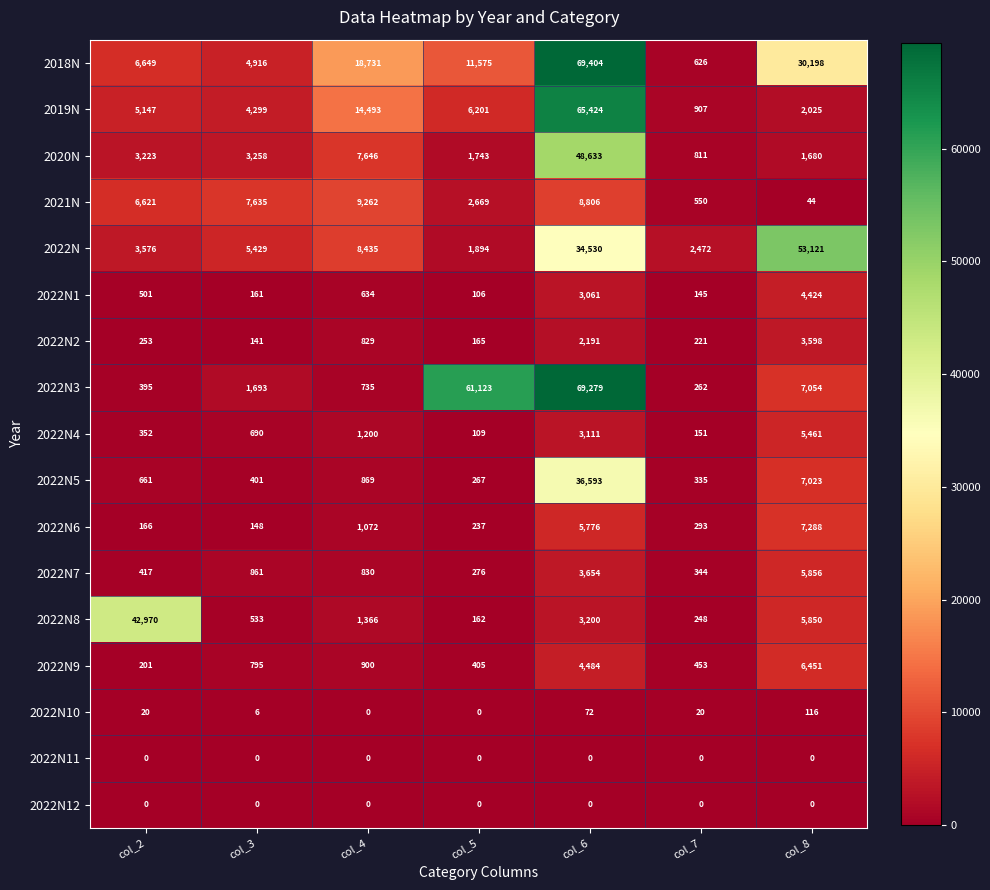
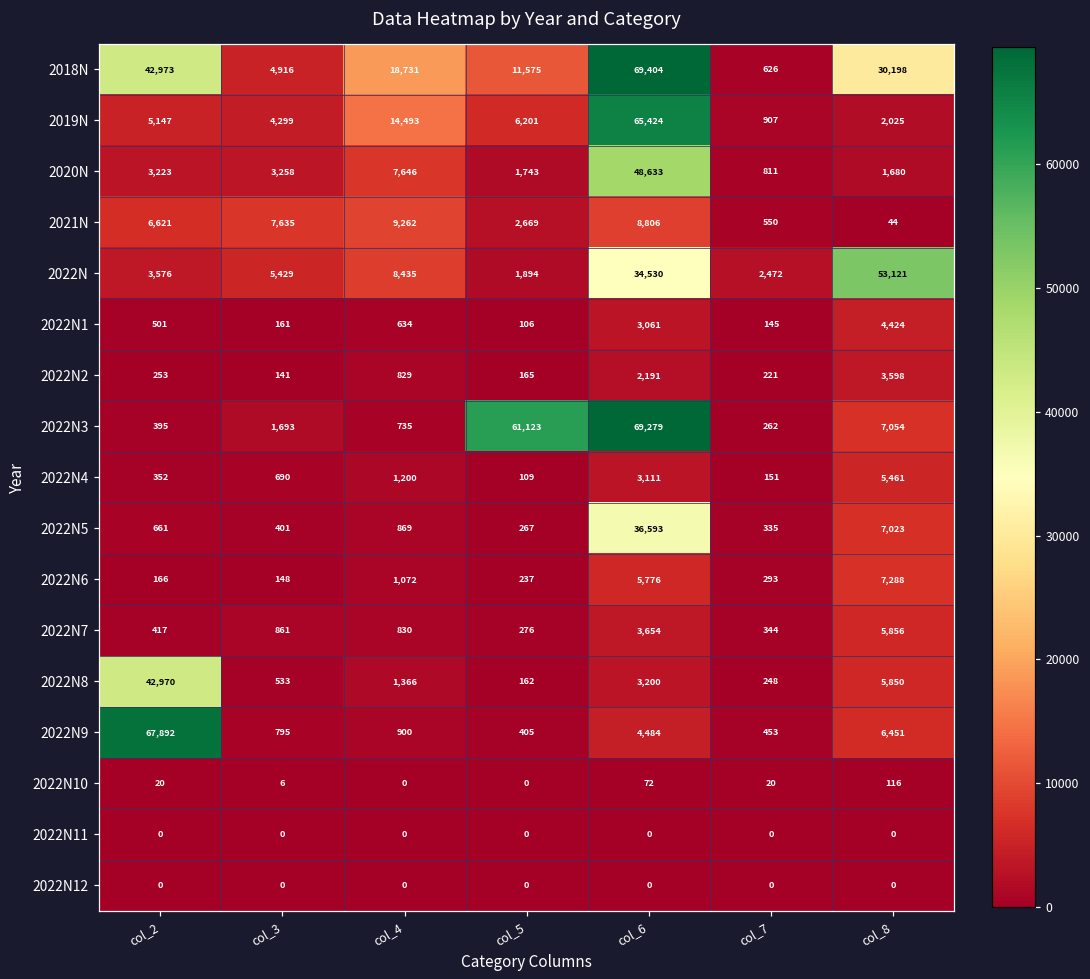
2018N, col_2: 6,649 -> 42,973
2022N9, col_2: 201 -> 67,892
